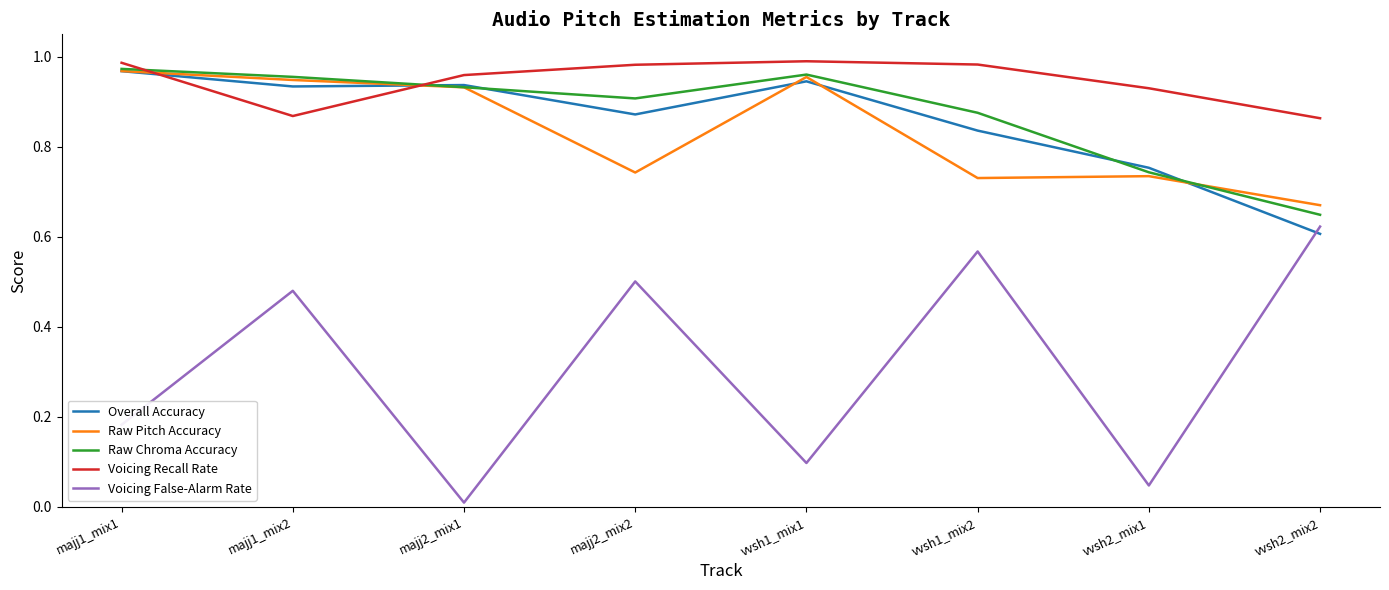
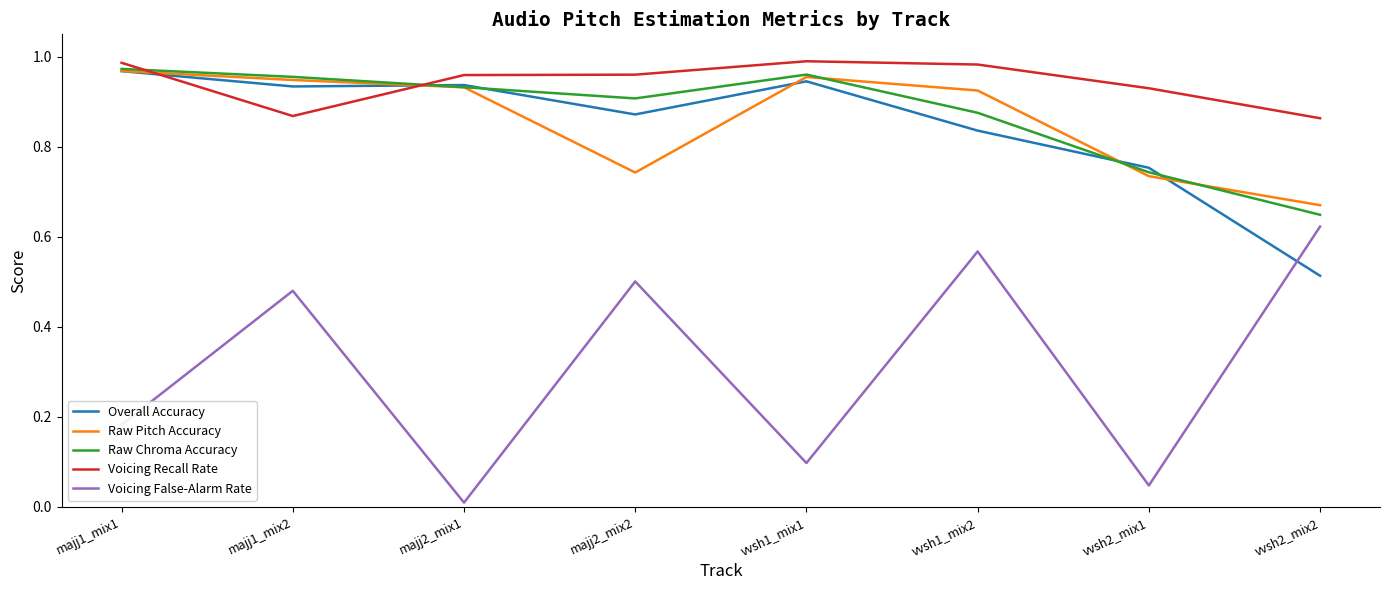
Voicing Recall Rate, majj2_mix2: 0.98 -> 0.96
Raw Pitch Accuracy, vvsh1_mix2: 0.73 -> 0.93
Overall Accuracy, vvsh2_mix2: 0.61 -> 0.51
